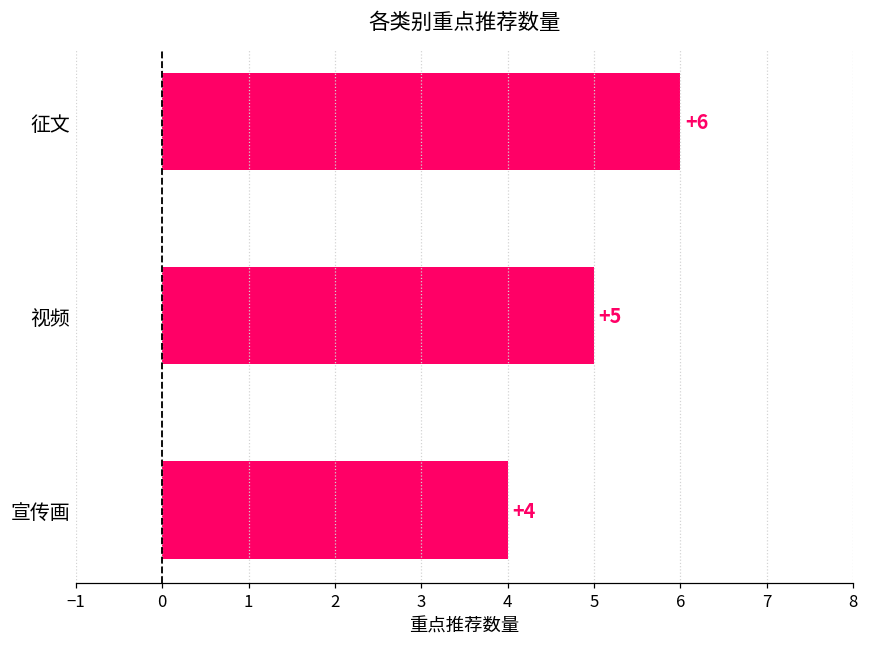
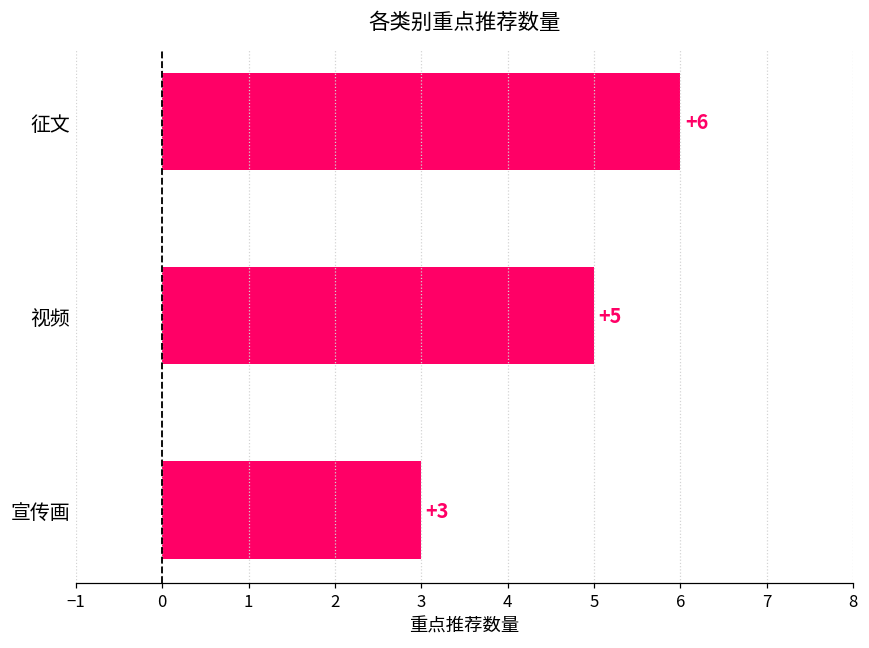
宣传画: +4 -> +3
